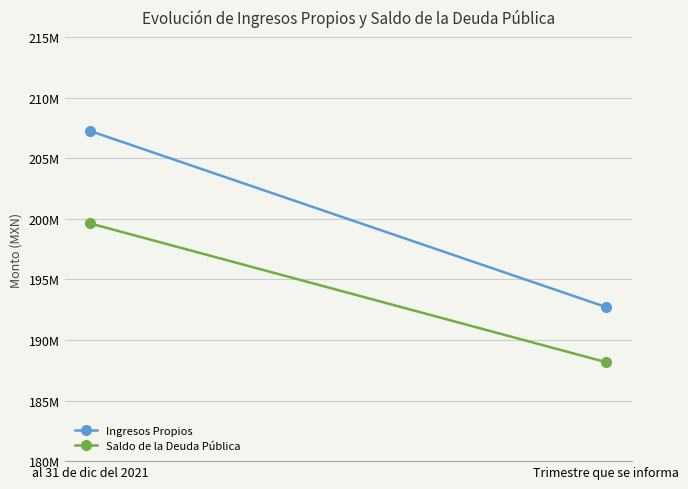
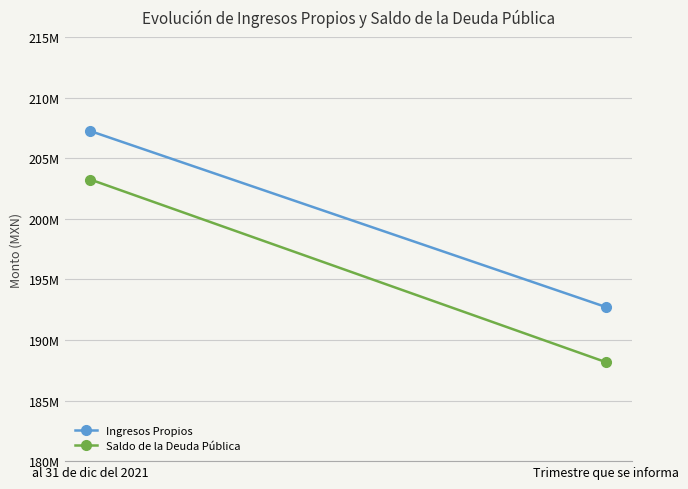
Saldo de la Deuda Pública, al 31 de dic del 2021: 199600000 -> 203300000
